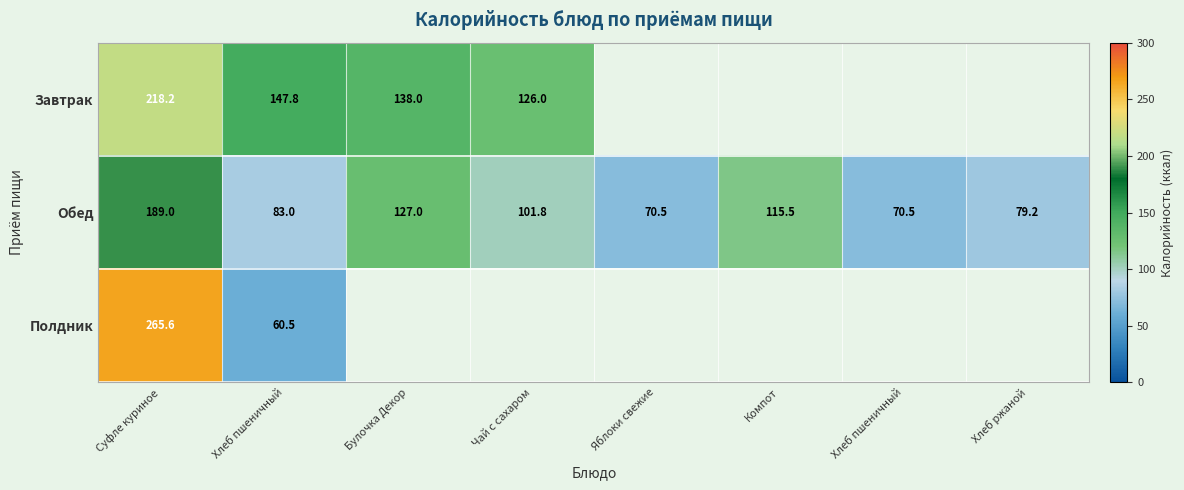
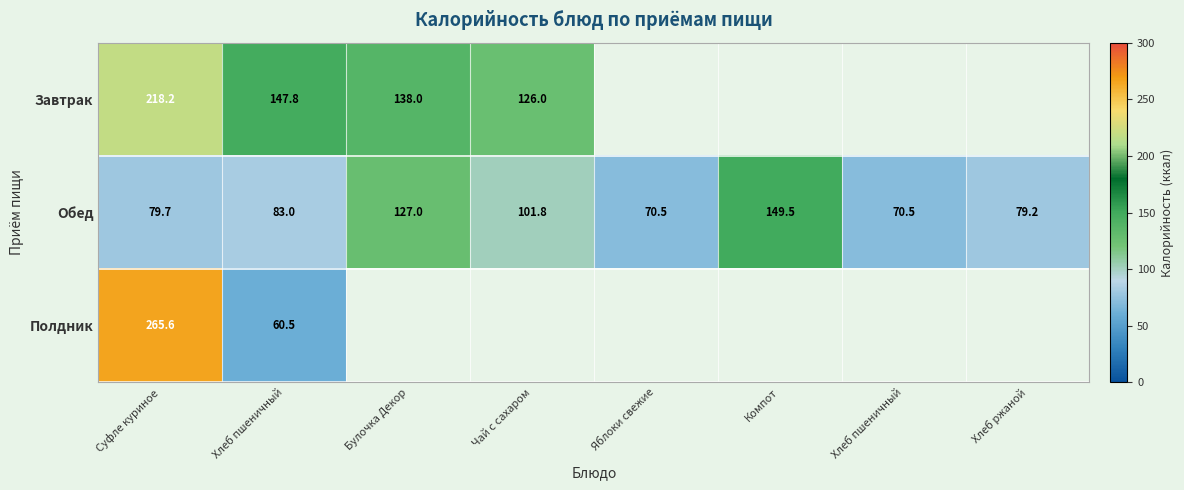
Обед, Суфле куриное: 189.0 -> 79.7
Обед, Компот: 115.5 -> 149.5
